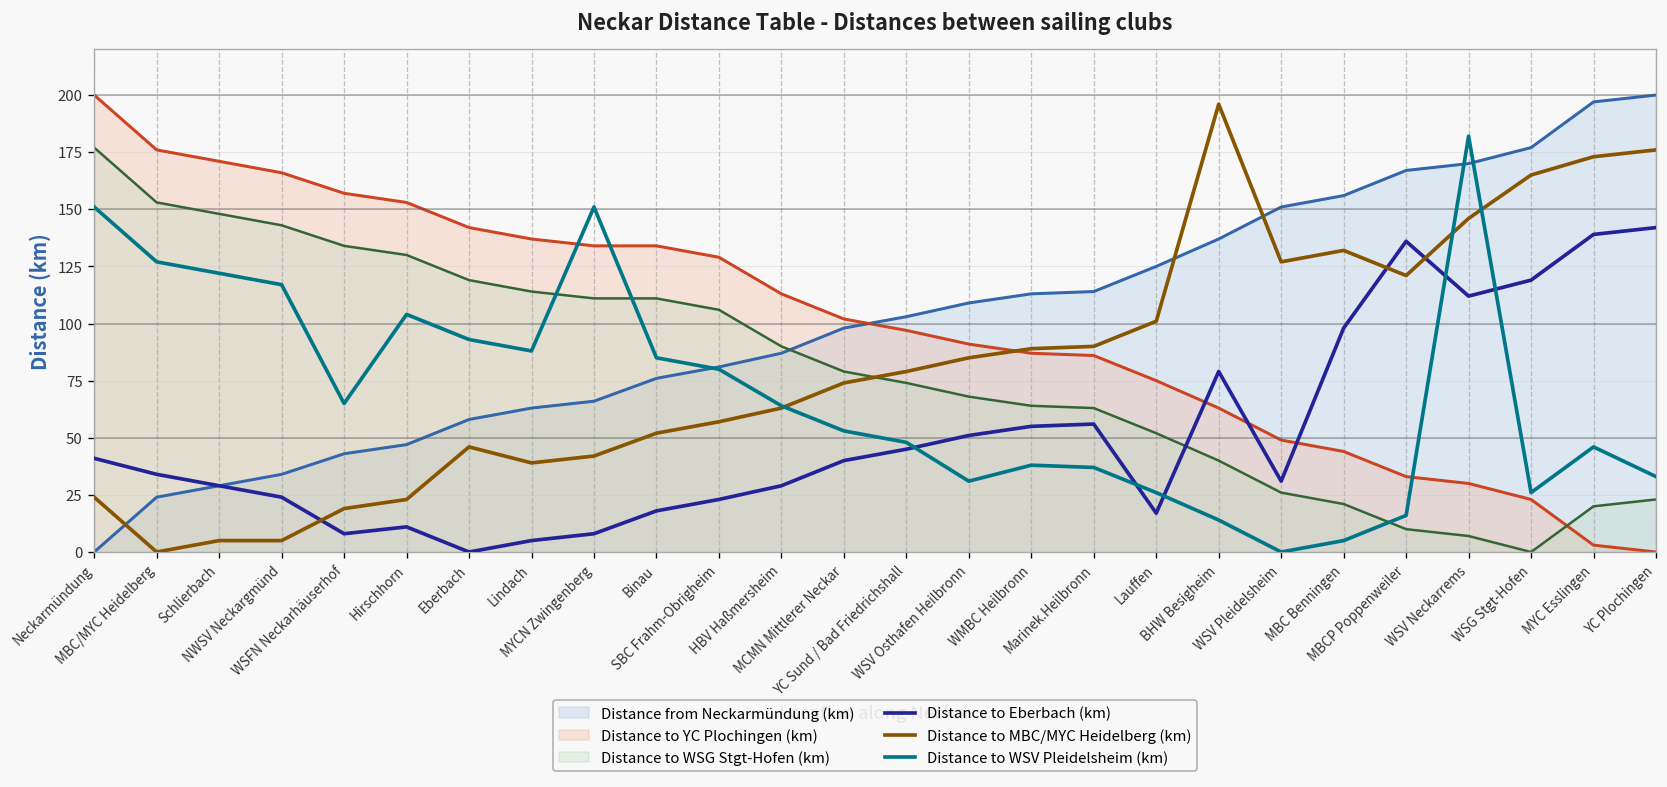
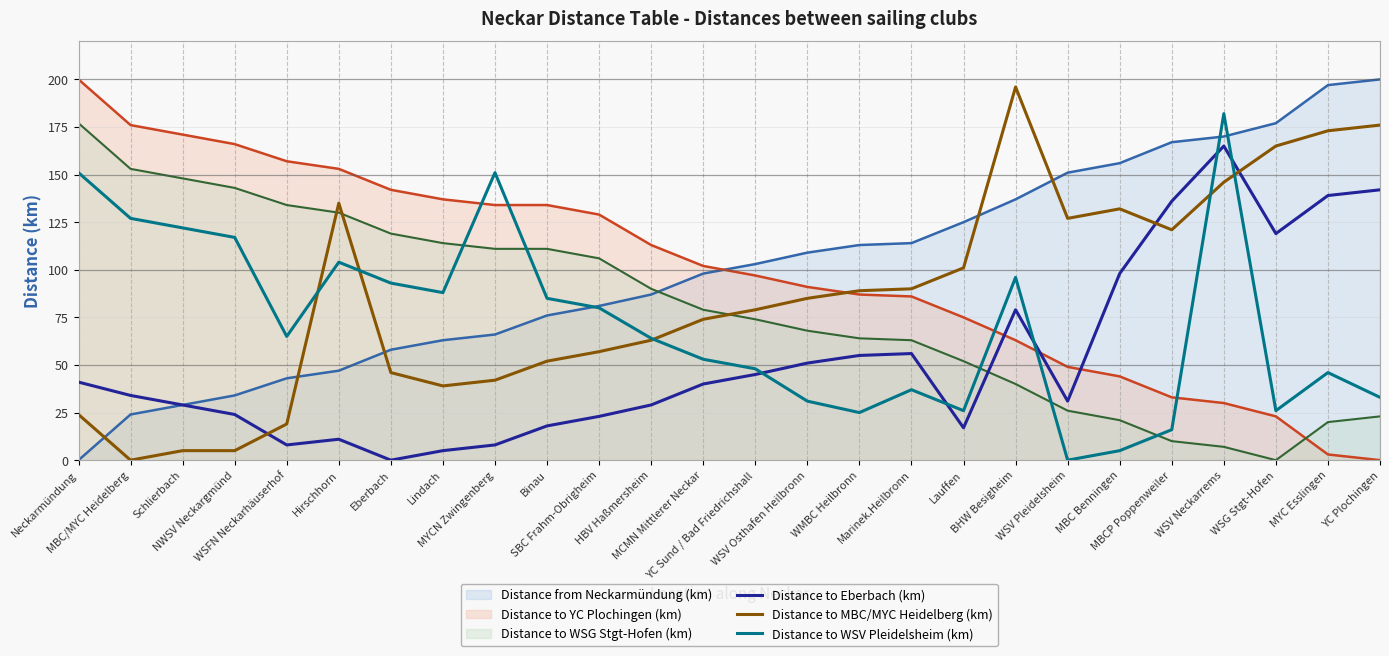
Distance to MBC/MYC Heidelberg (km), Hirschhorn: 23 -> 135
Distance to WSV Pleidelsheim (km), WMBC Heilbronn: 38 -> 25
Distance to WSV Pleidelsheim (km), BHW Besigheim: 14 -> 96
Distance to Eberbach (km), WSV Neckarrems: 112 -> 165
